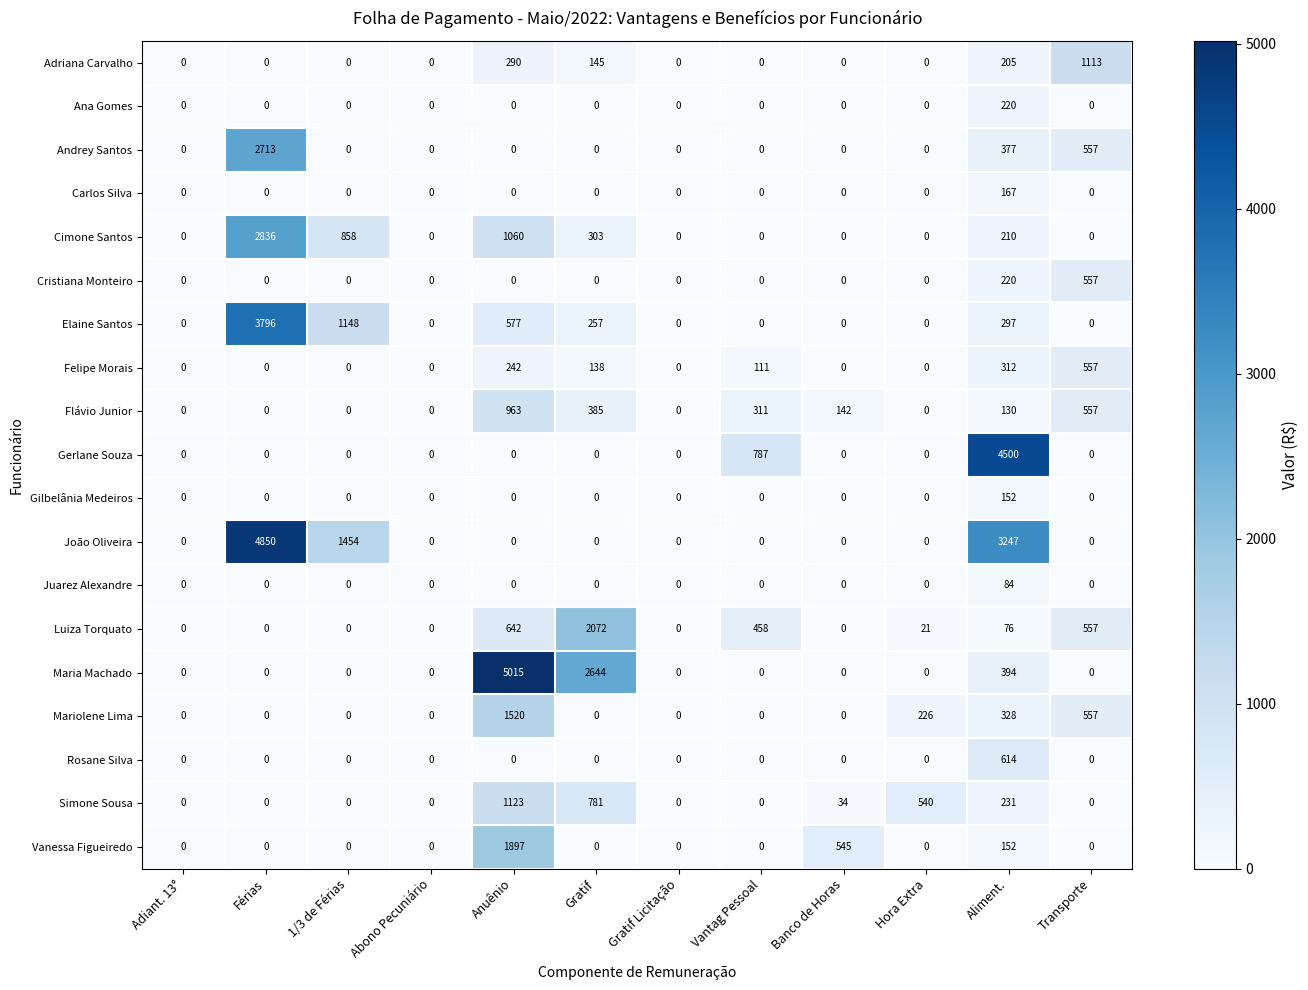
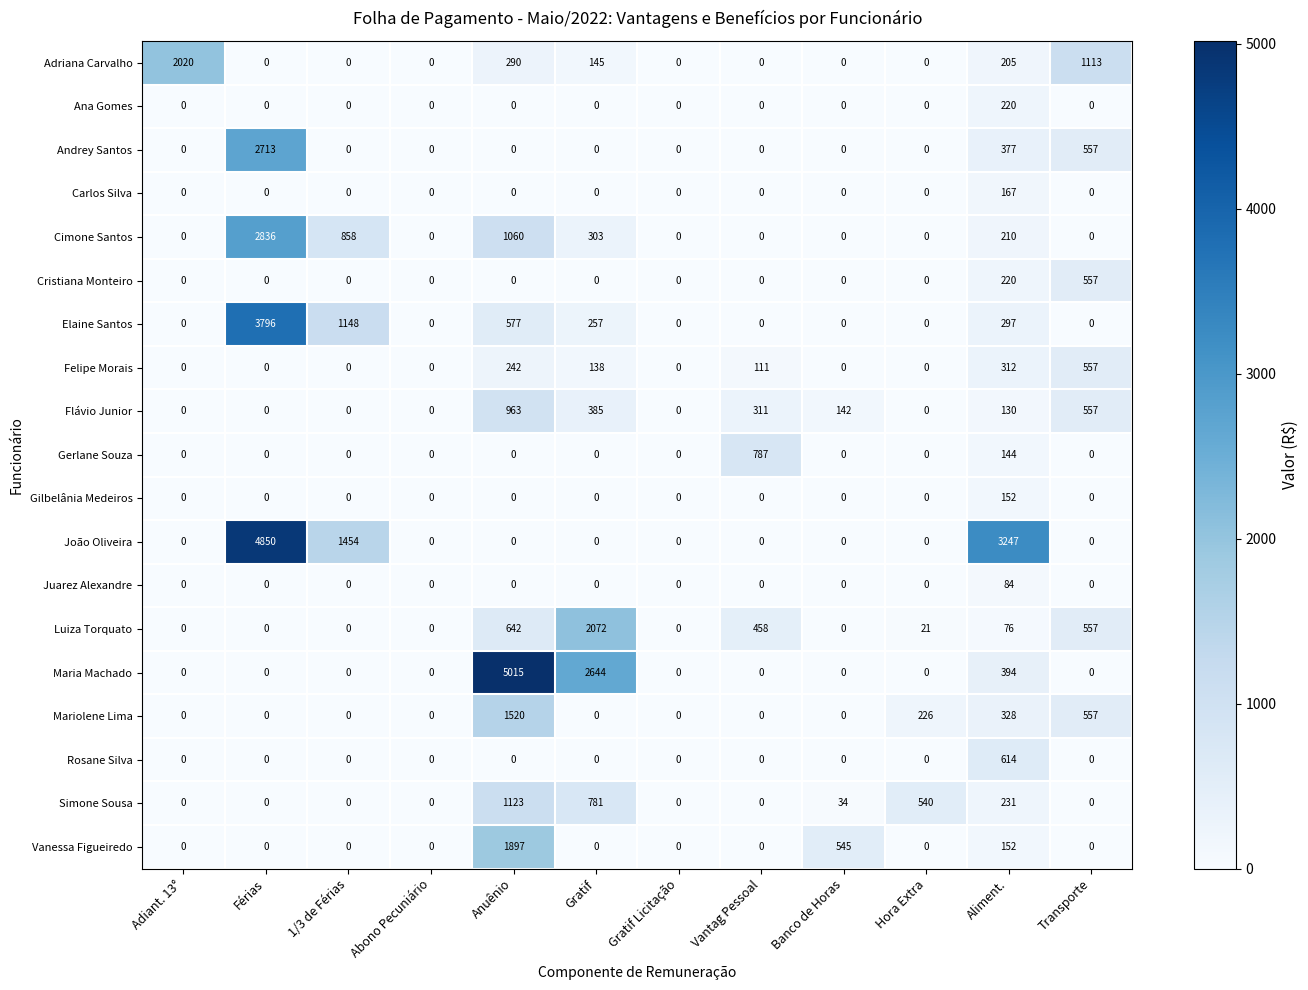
Adriana Carvalho, Adiant. 13°: 0 -> 2020
Gerlane Souza, Aliment.: 4500 -> 144
